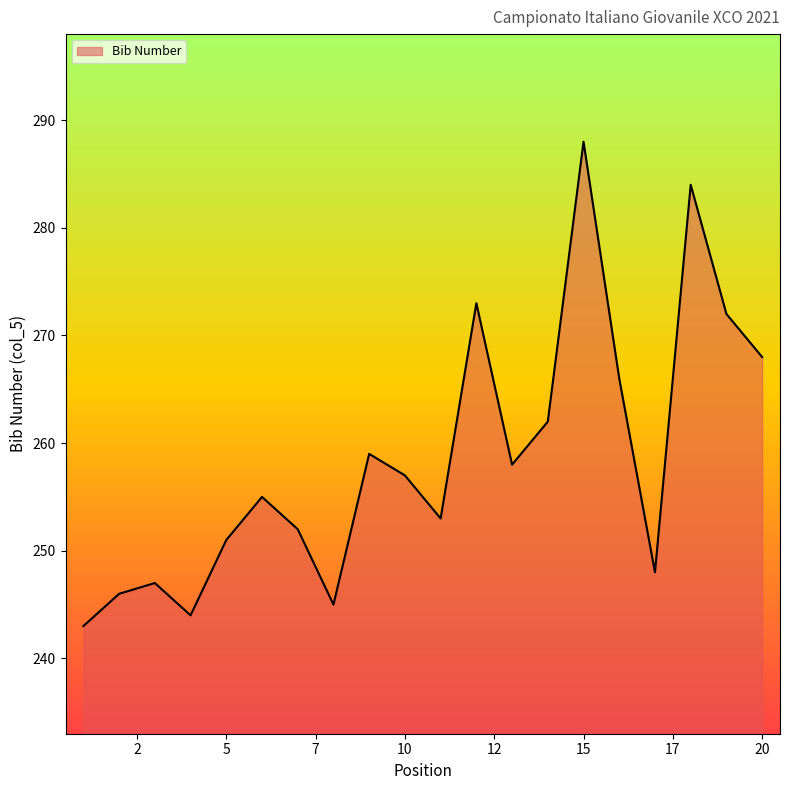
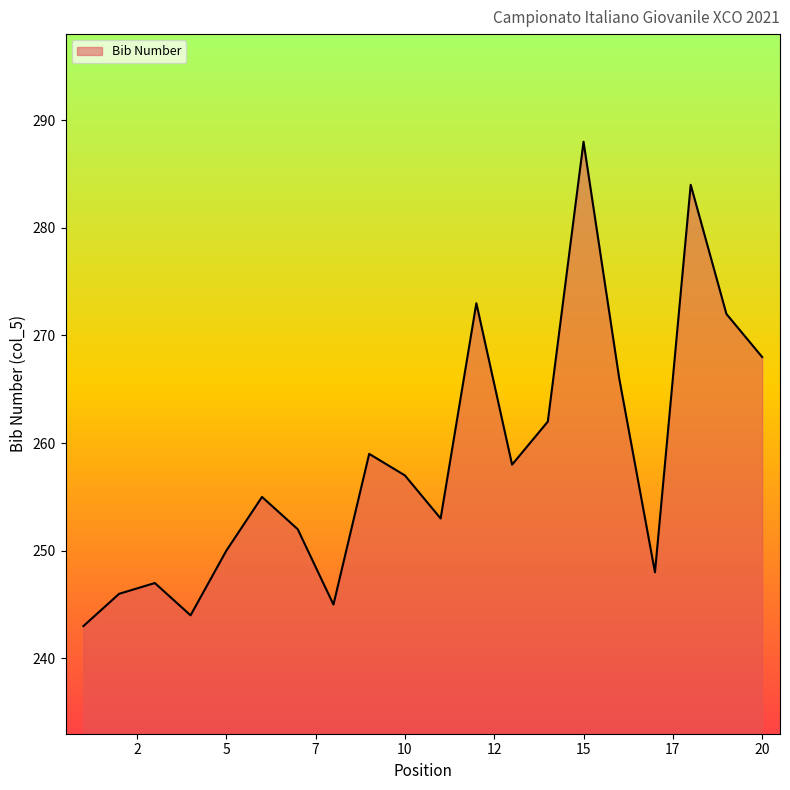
5: 251 -> 250
